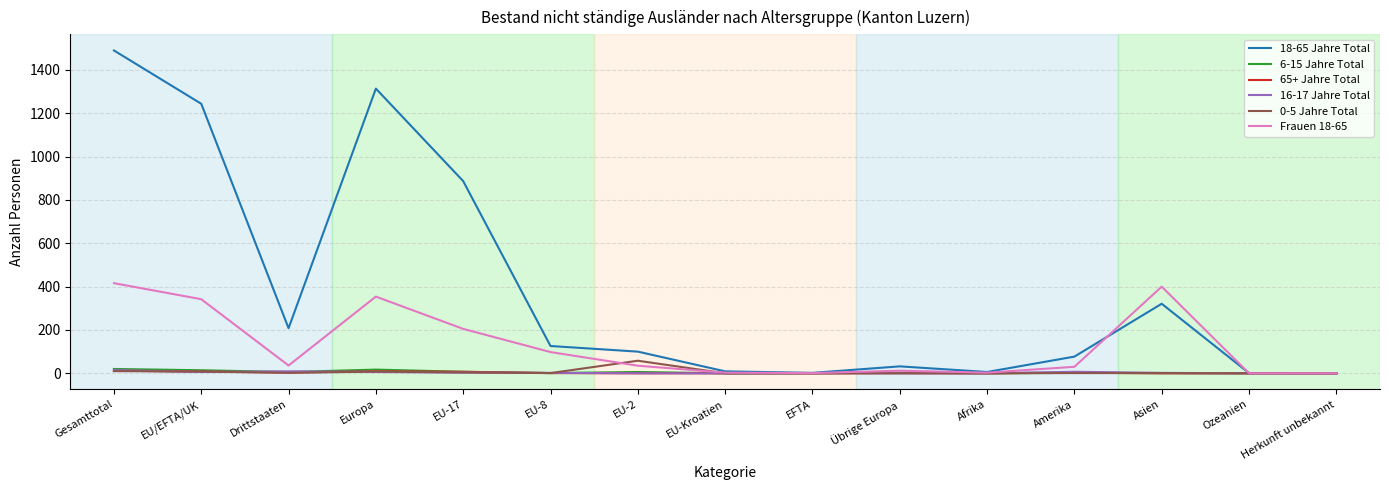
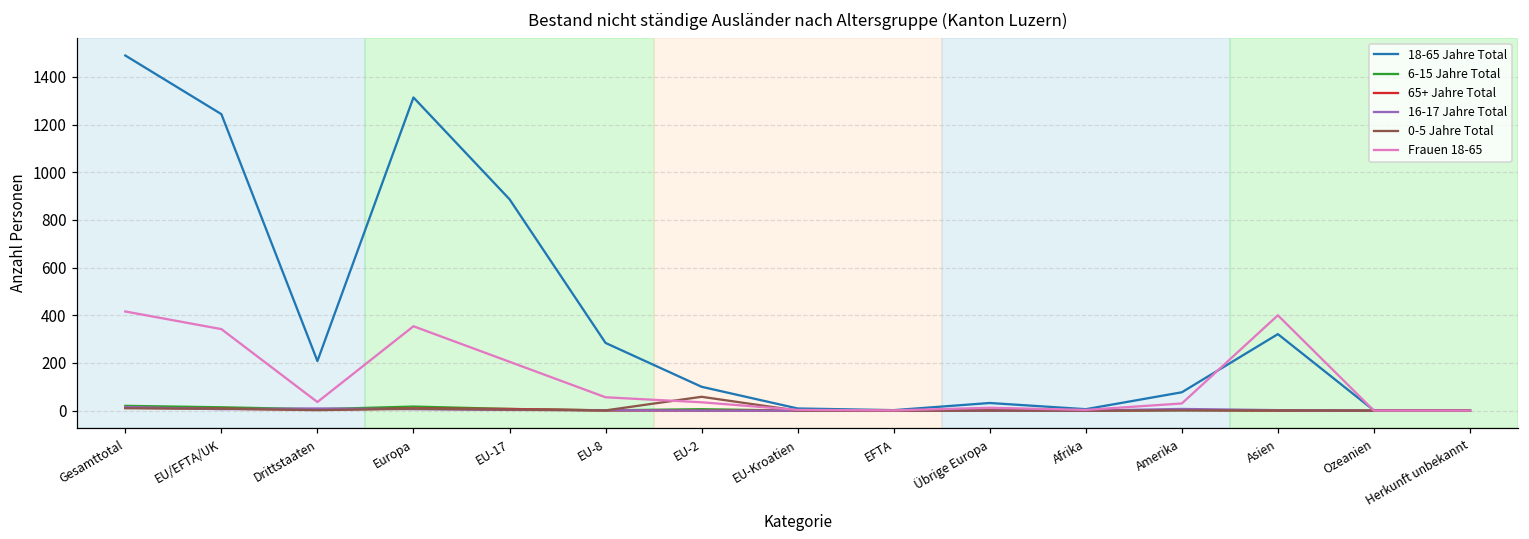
18-65 Jahre Total, EU-8: 130 -> 280
Frauen 18-65, EU-8: 100 -> 60
